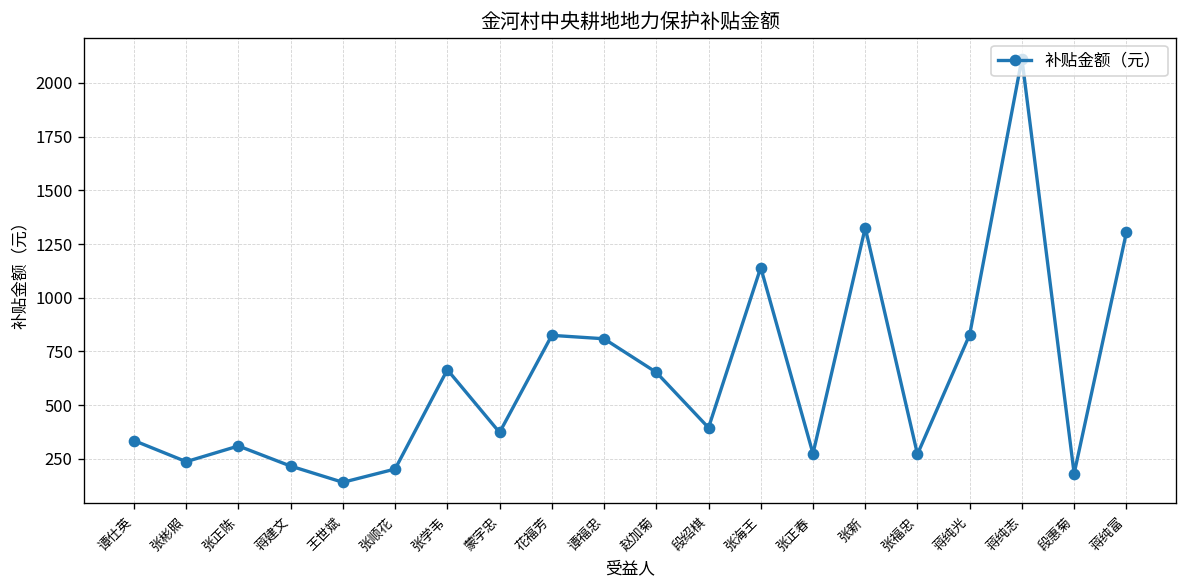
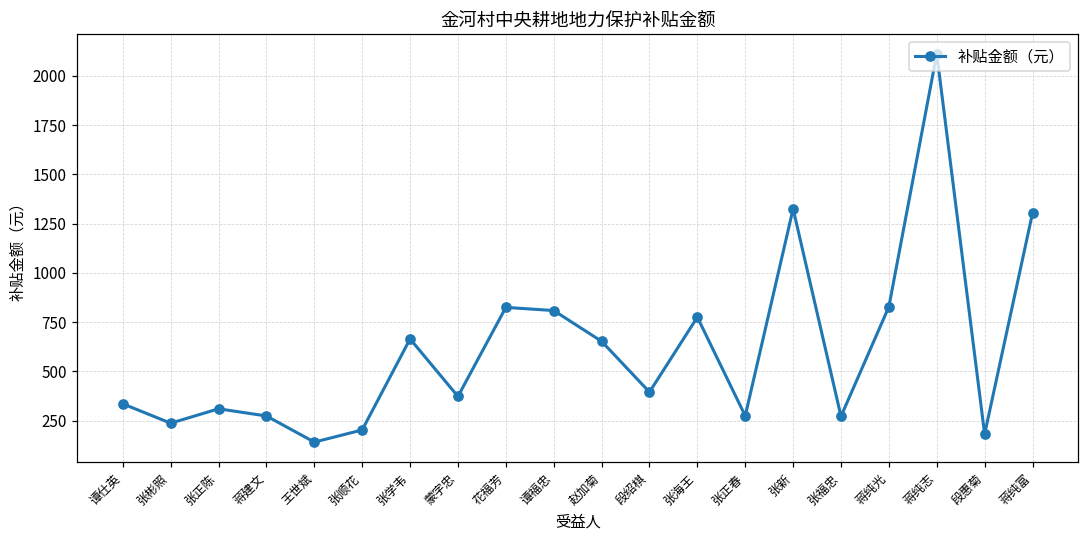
蒋建文: 220 -> 270
张海王: 1140 -> 780
